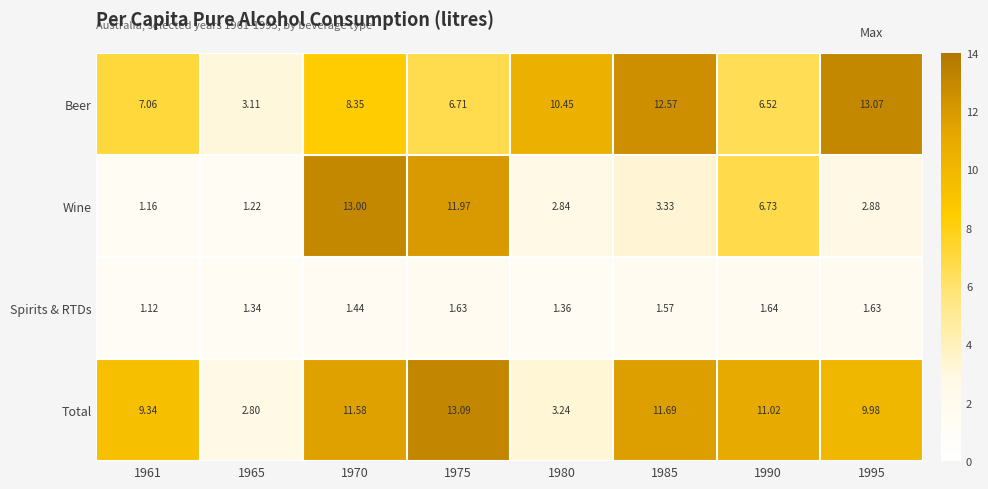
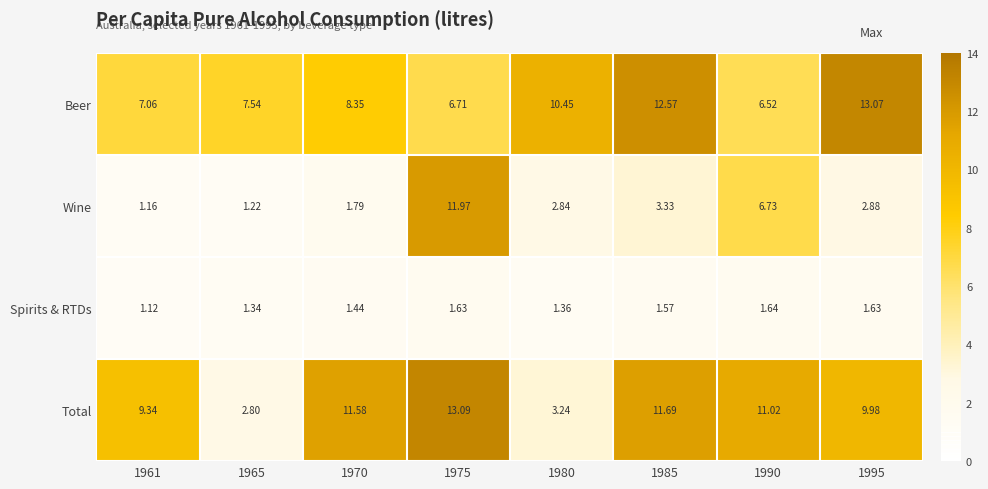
Beer, 1965: 3.11 -> 7.54
Wine, 1970: 13.00 -> 1.79
